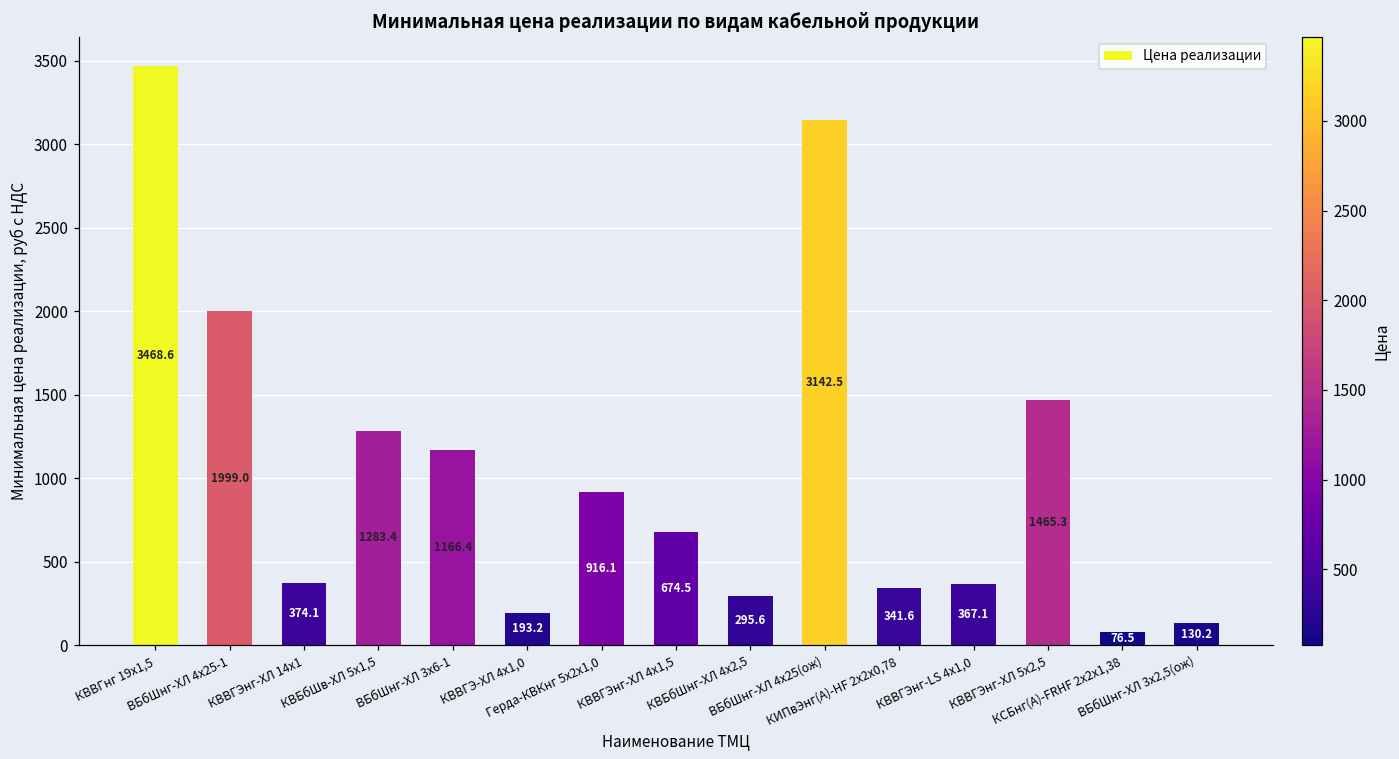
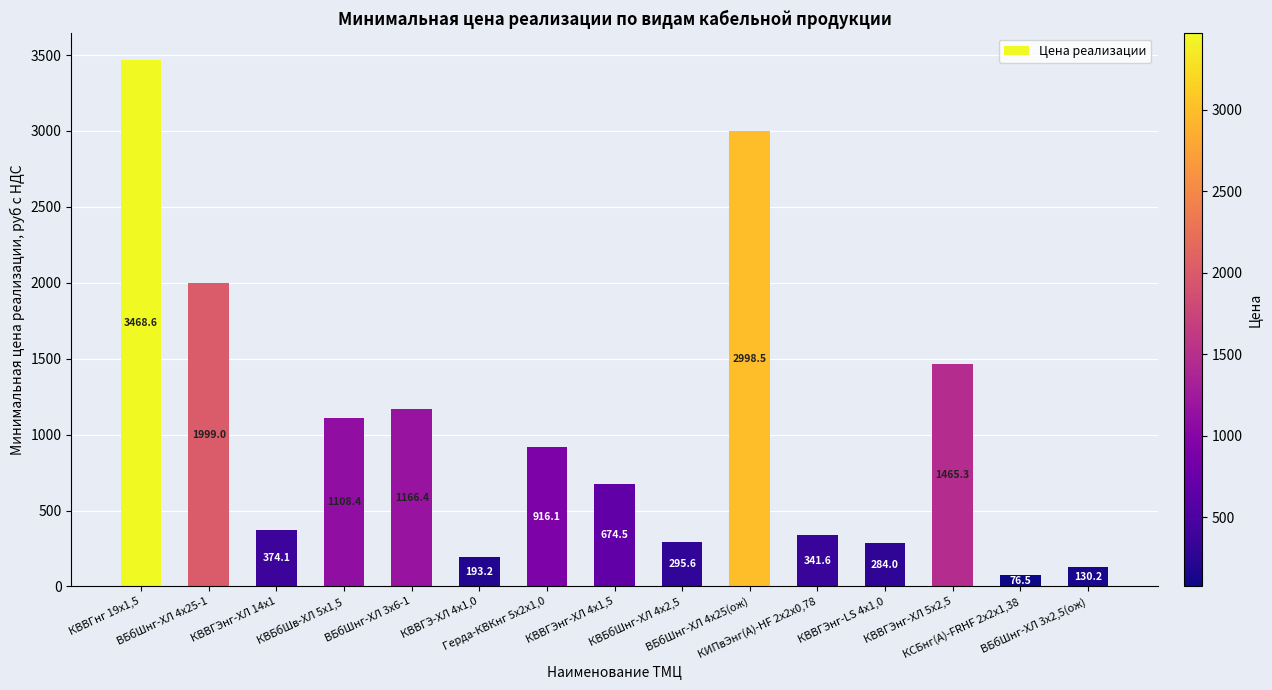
КВБбШв-ХЛ 5х1,5: 1283.4 -> 1108.4
ВБбШнг-ХЛ 4х25(ож): 3142.5 -> 2998.5
КВВГЭнг-LS 4х1,0: 367.1 -> 284.0
